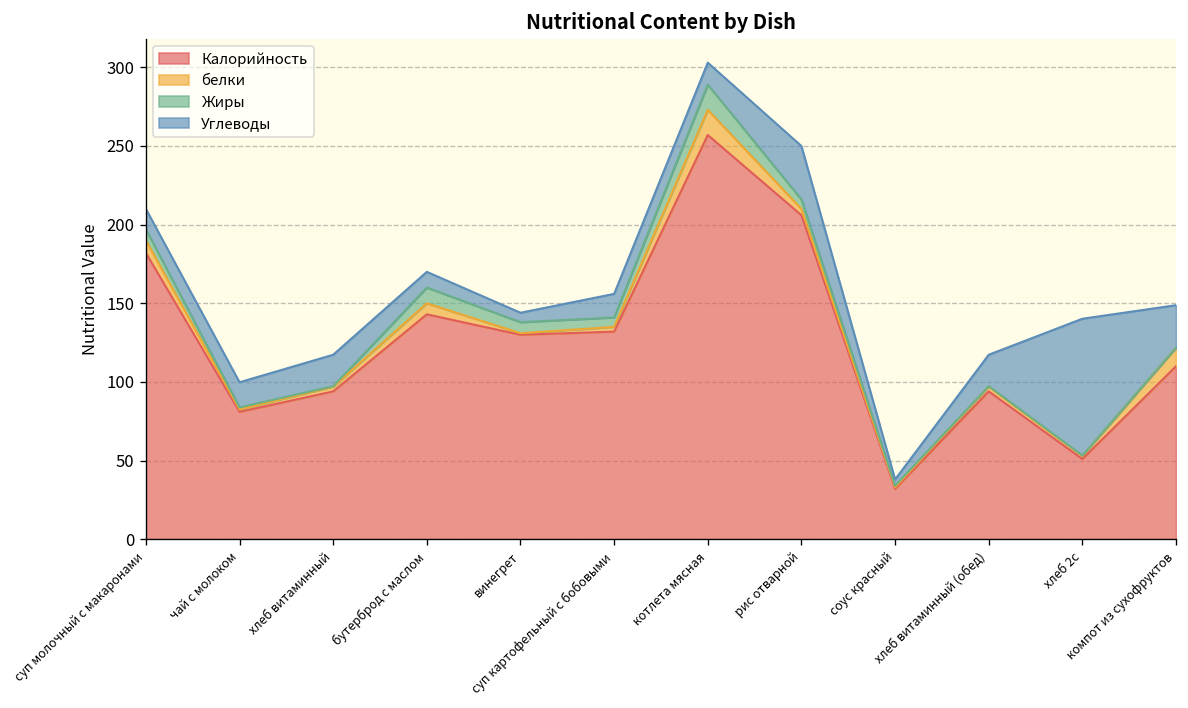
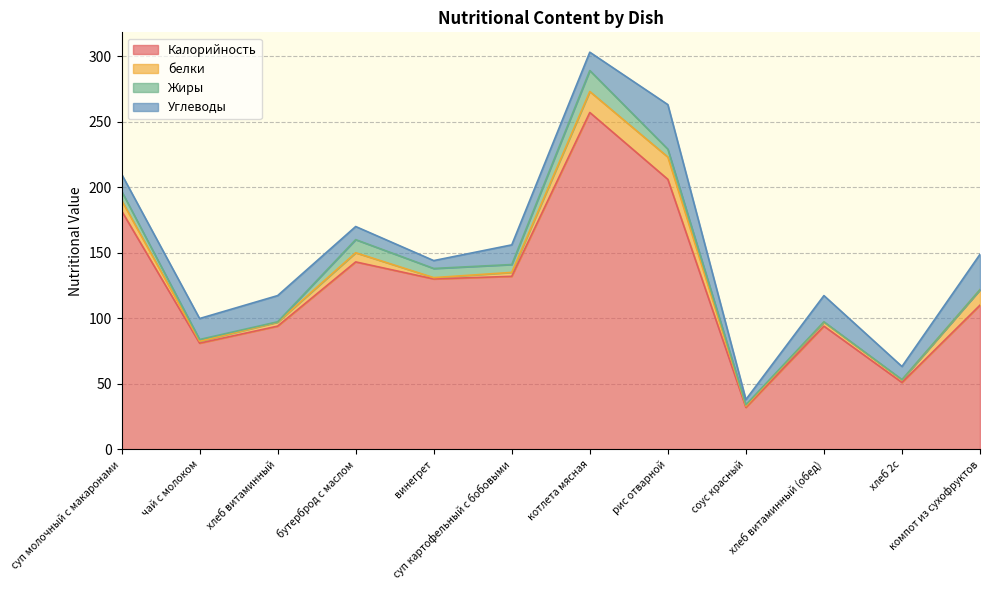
белки, рис отварной: 4 -> 17
Углеводы, хлеб 2с: 87 -> 10
